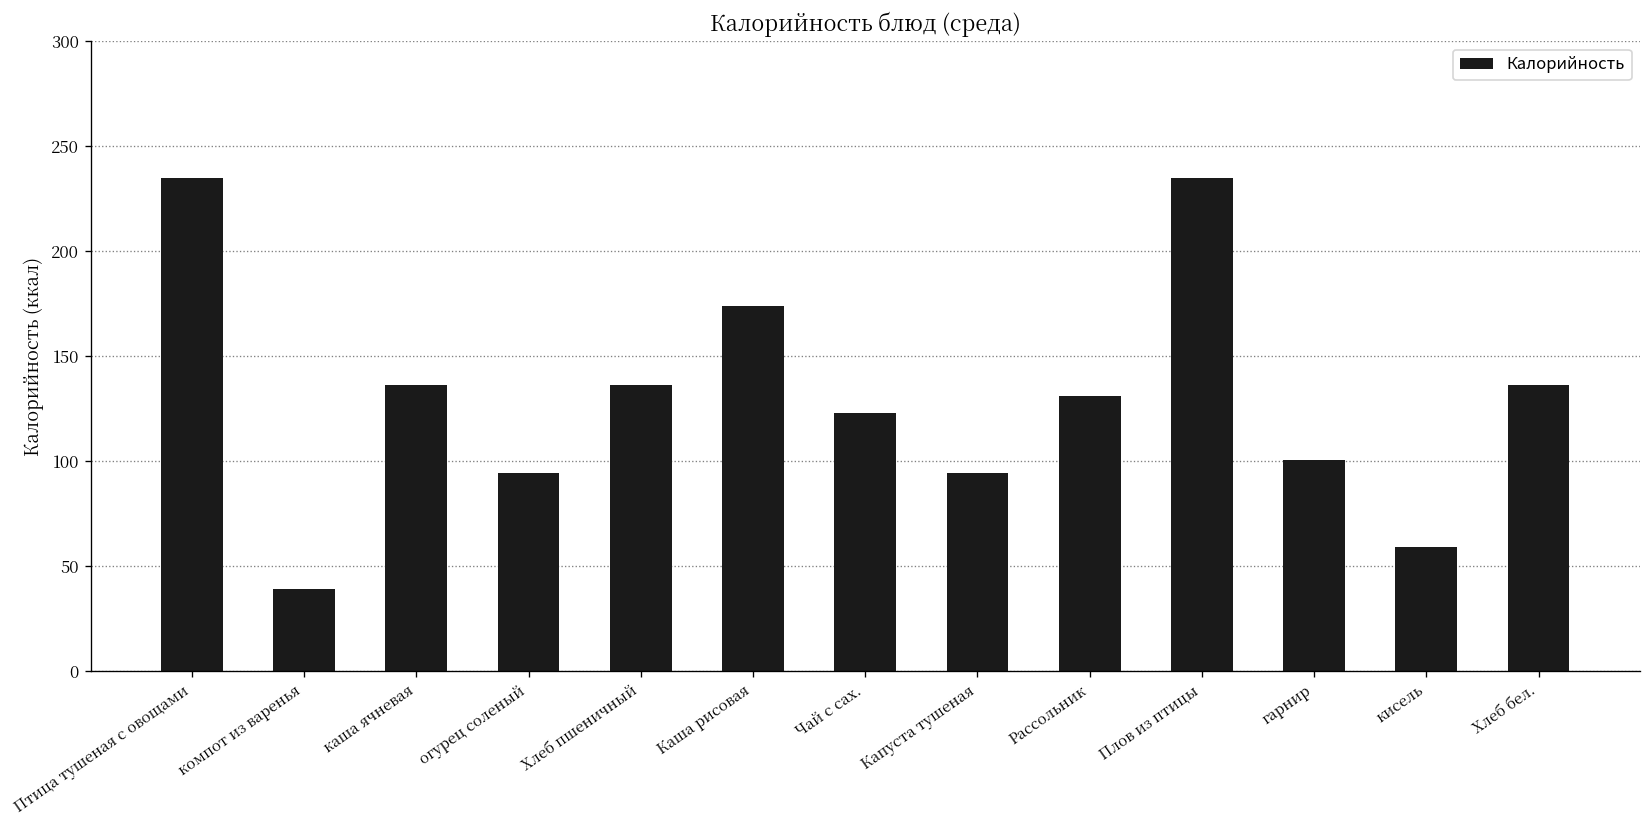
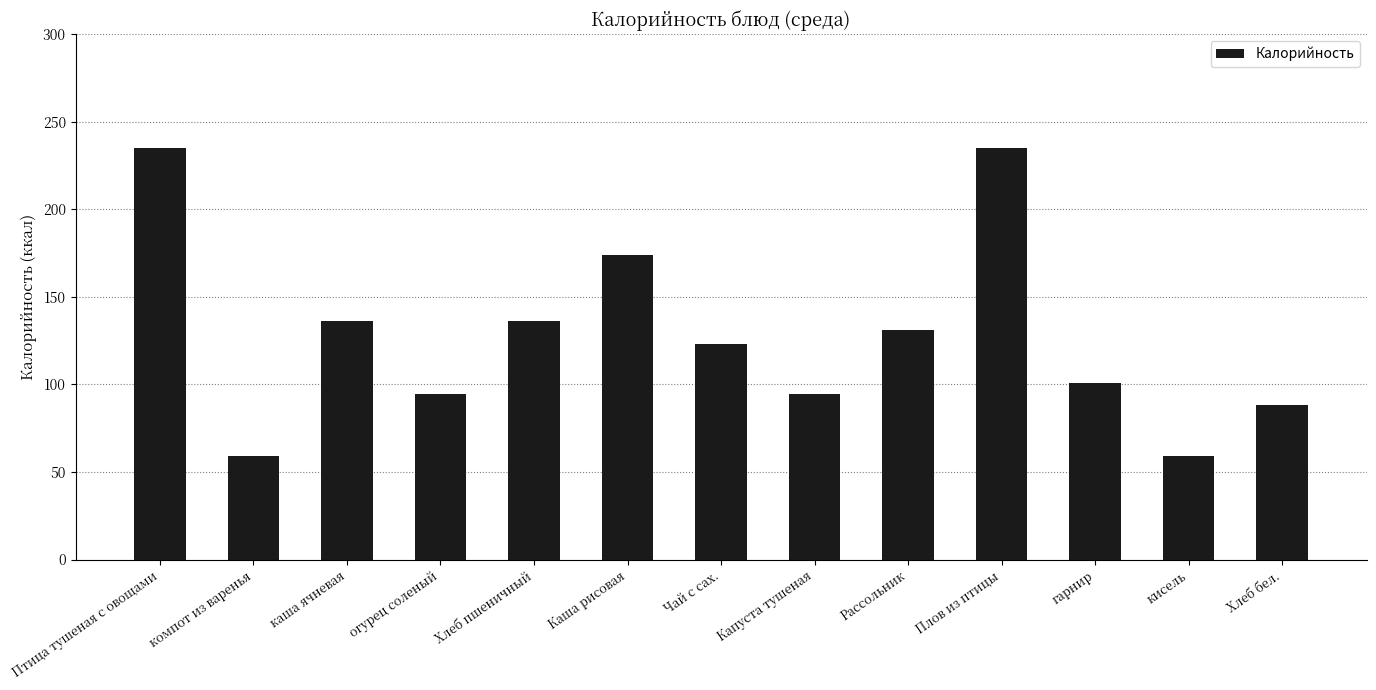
компот из варенья: 39 -> 59
Хлеб бел.: 136 -> 88
